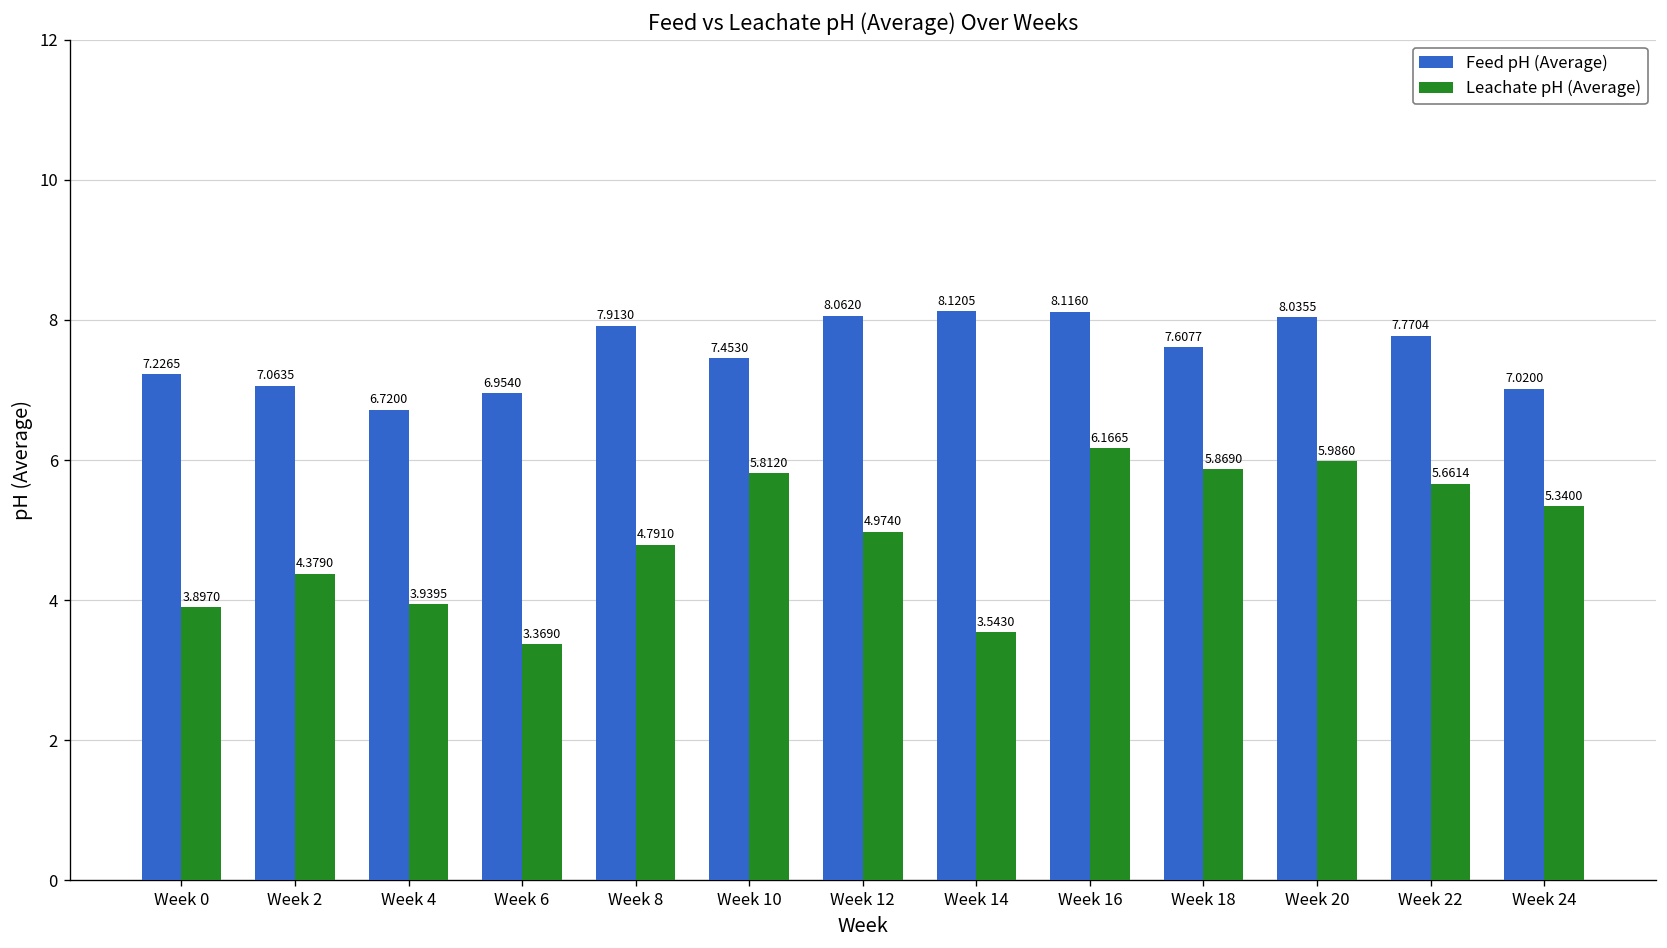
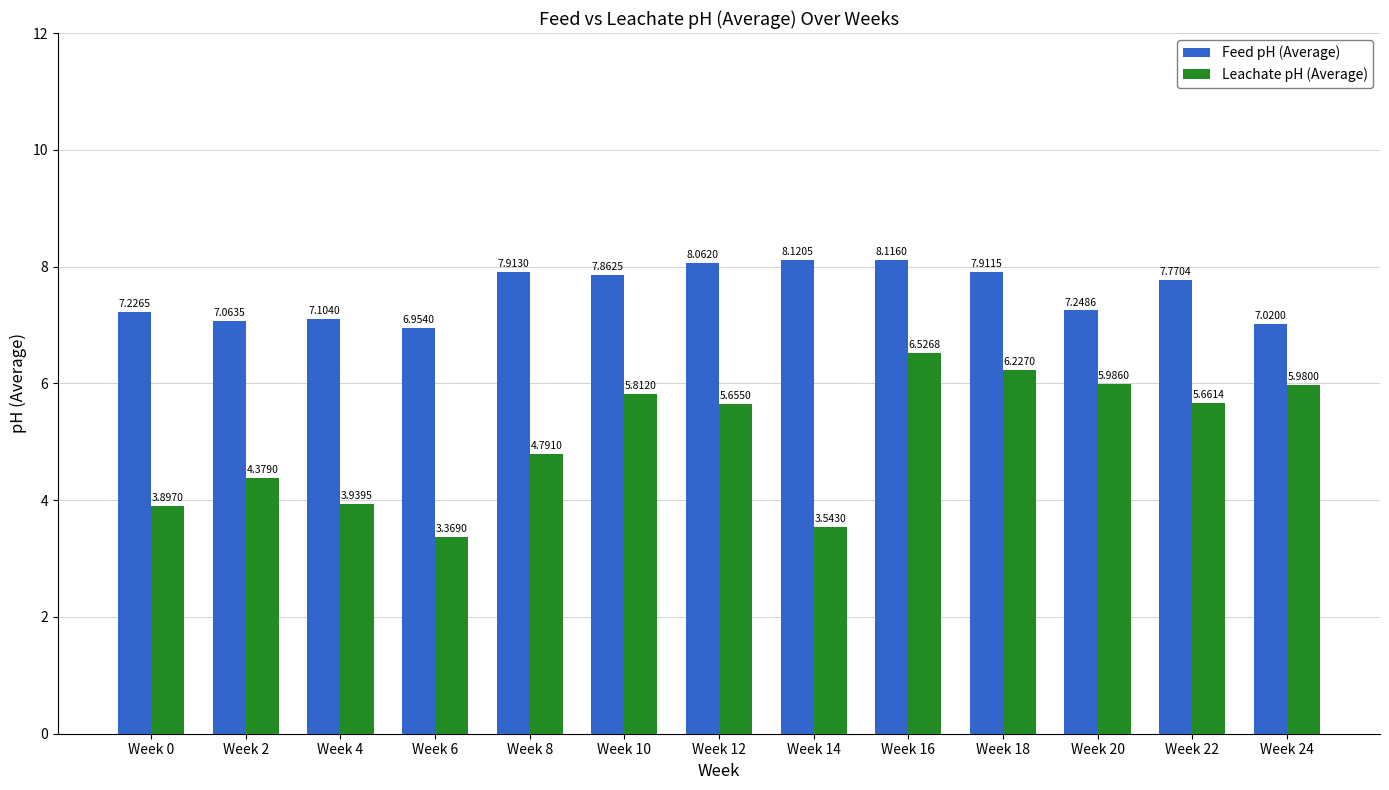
Feed pH (Average), Week 4: 6.7200 -> 7.1040
Feed pH (Average), Week 10: 7.4530 -> 7.8625
Leachate pH (Average), Week 12: 4.9740 -> 5.6550
Leachate pH (Average), Week 16: 6.1665 -> 6.5268
Feed pH (Average), Week 18: 7.6077 -> 7.9115
Leachate pH (Average), Week 18: 5.8690 -> 6.2270
Feed pH (Average), Week 20: 8.0355 -> 7.2486
Leachate pH (Average), Week 24: 5.3400 -> 5.9800
